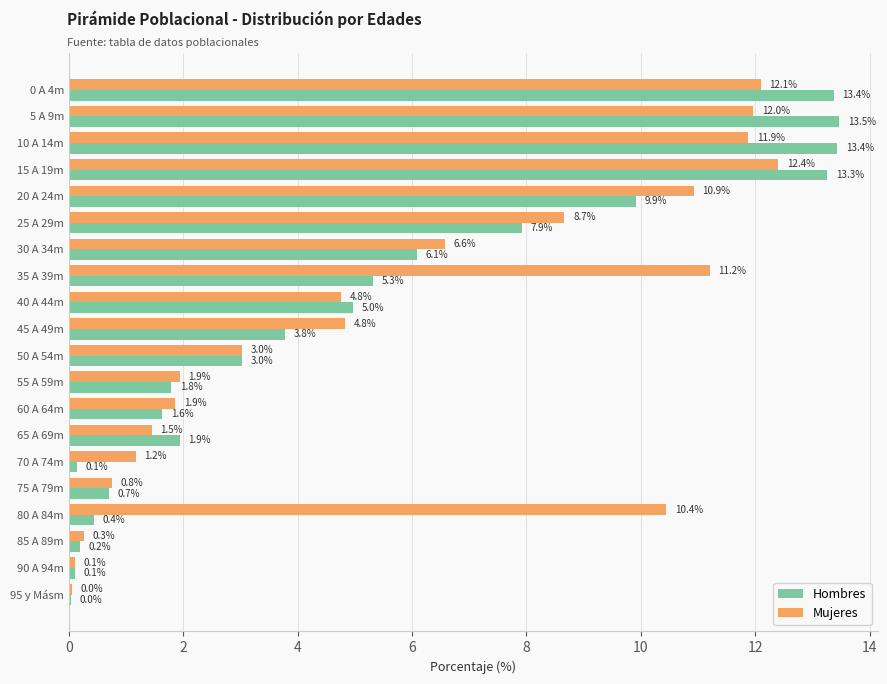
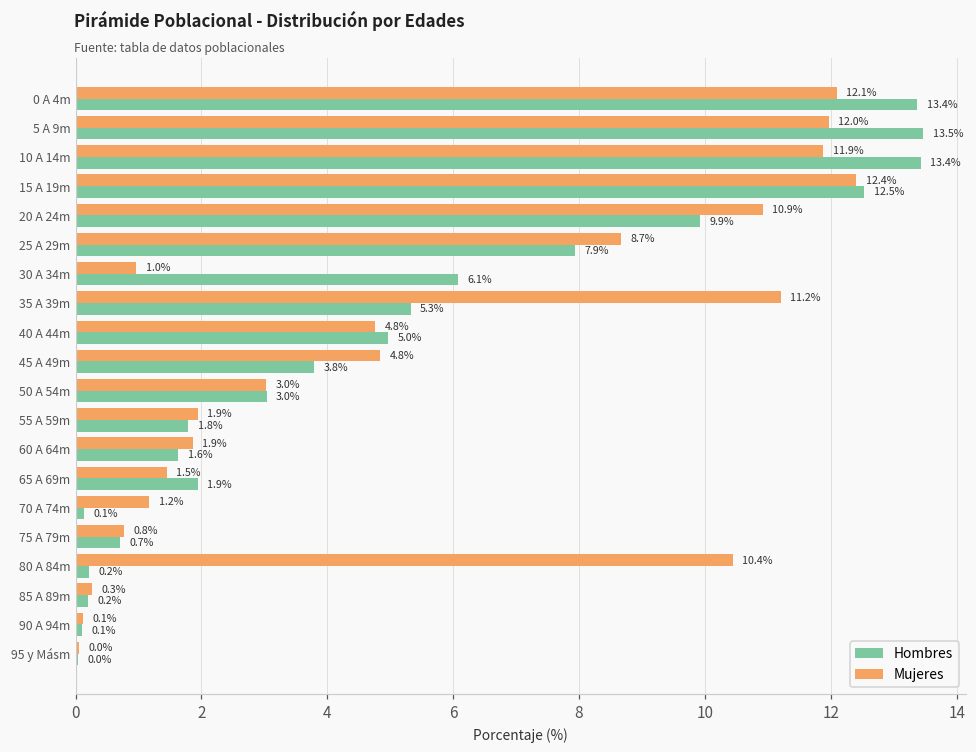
Hombres, 15 A 19m: 13.3% -> 12.5%
Mujeres, 30 A 34m: 6.6% -> 1.0%
Hombres, 80 A 84m: 0.4% -> 0.2%
